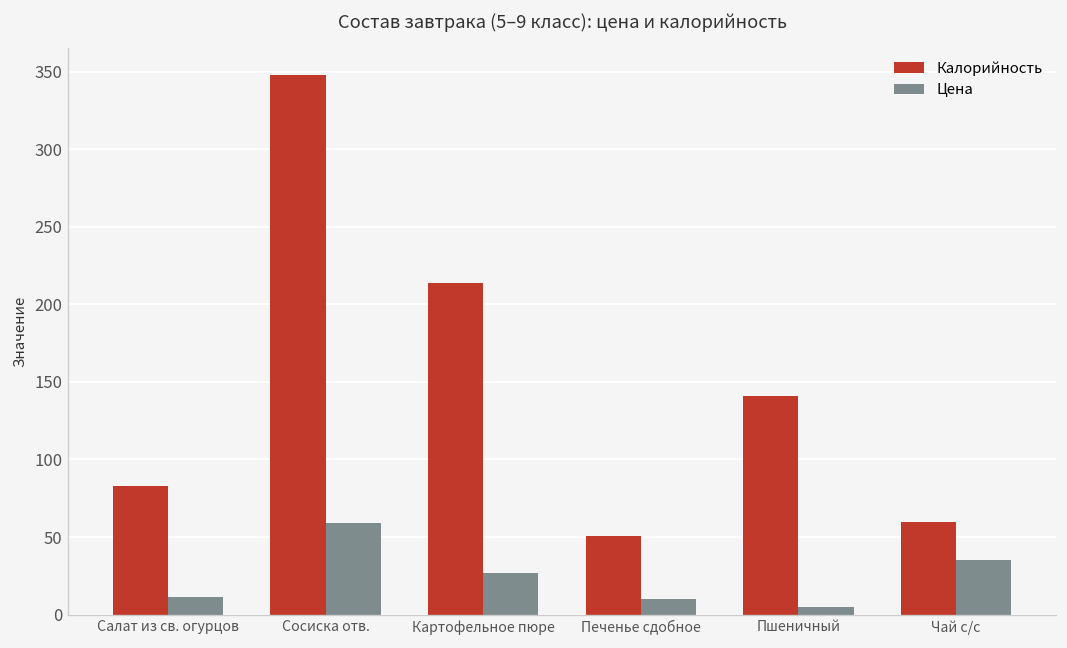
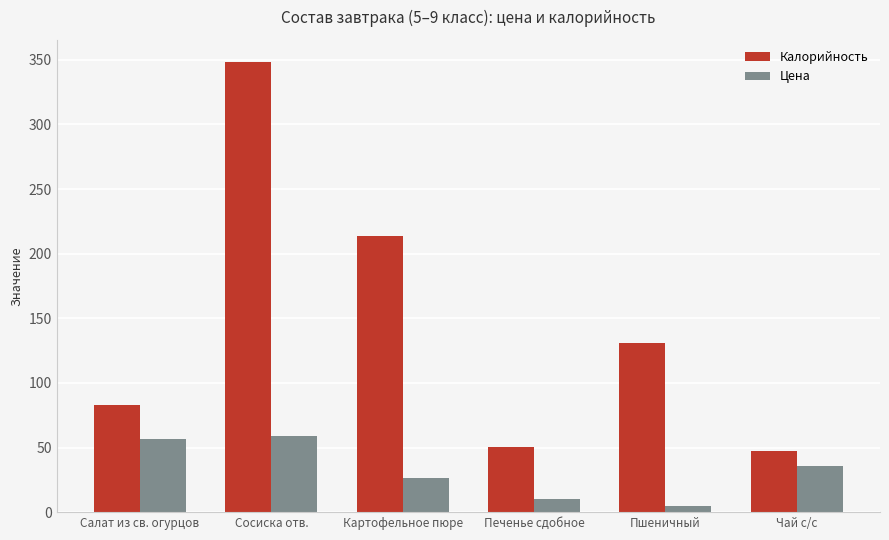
Цена, Салат из св. огурцов: 12 -> 57
Калорийность, Пшеничный: 141 -> 131
Калорийность, Чай с/с: 60 -> 47
